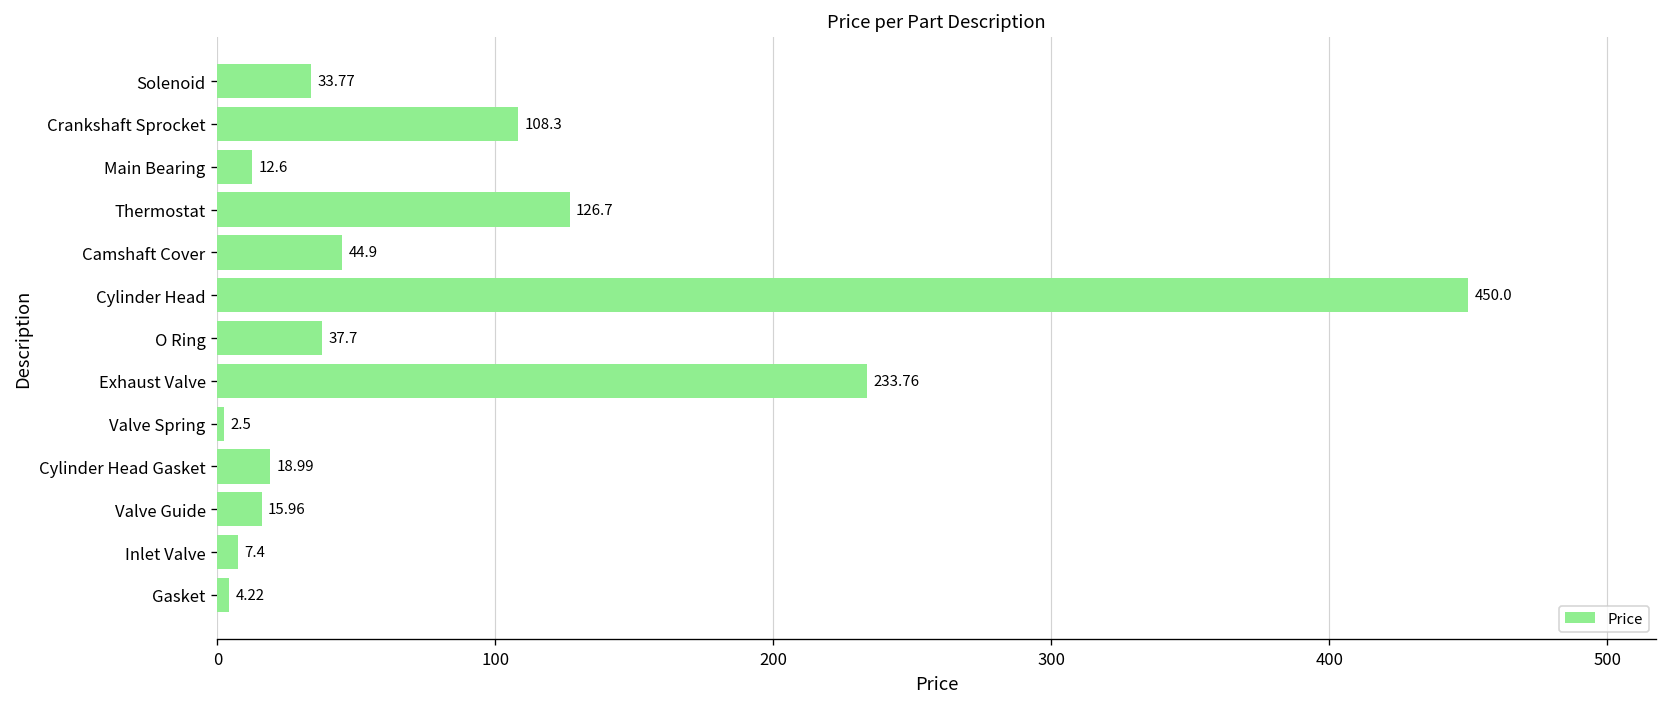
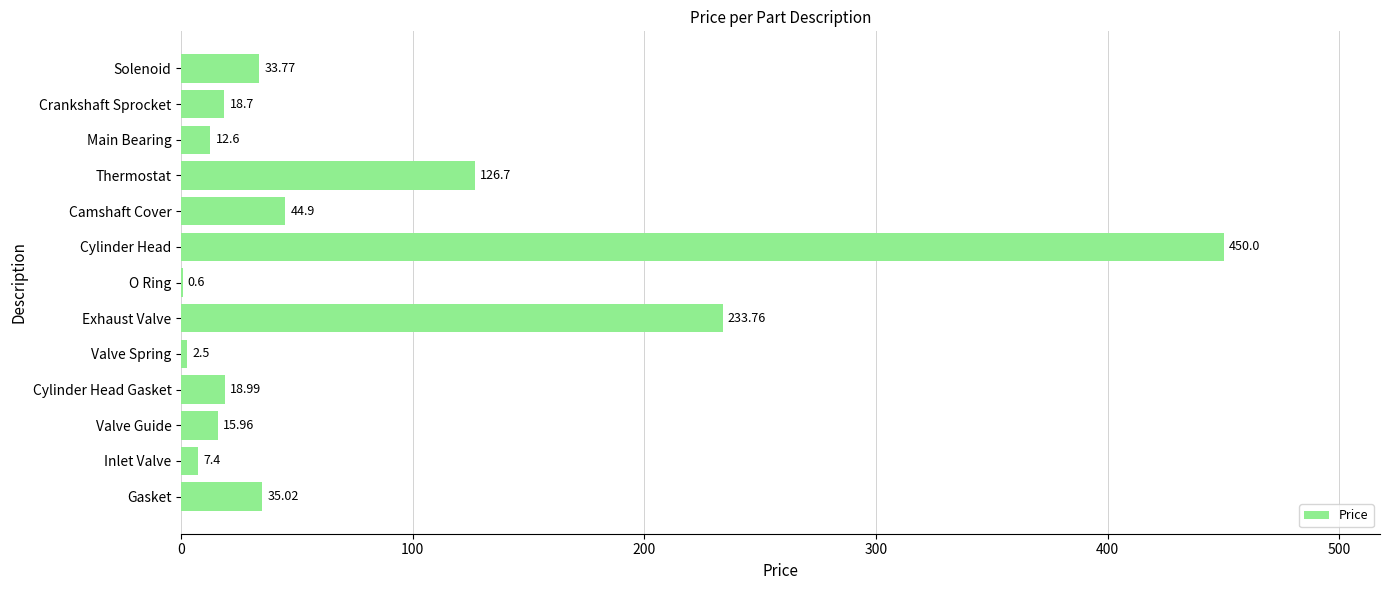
Crankshaft Sprocket: 108.3 -> 18.7
O Ring: 37.7 -> 0.6
Gasket: 4.22 -> 35.02
